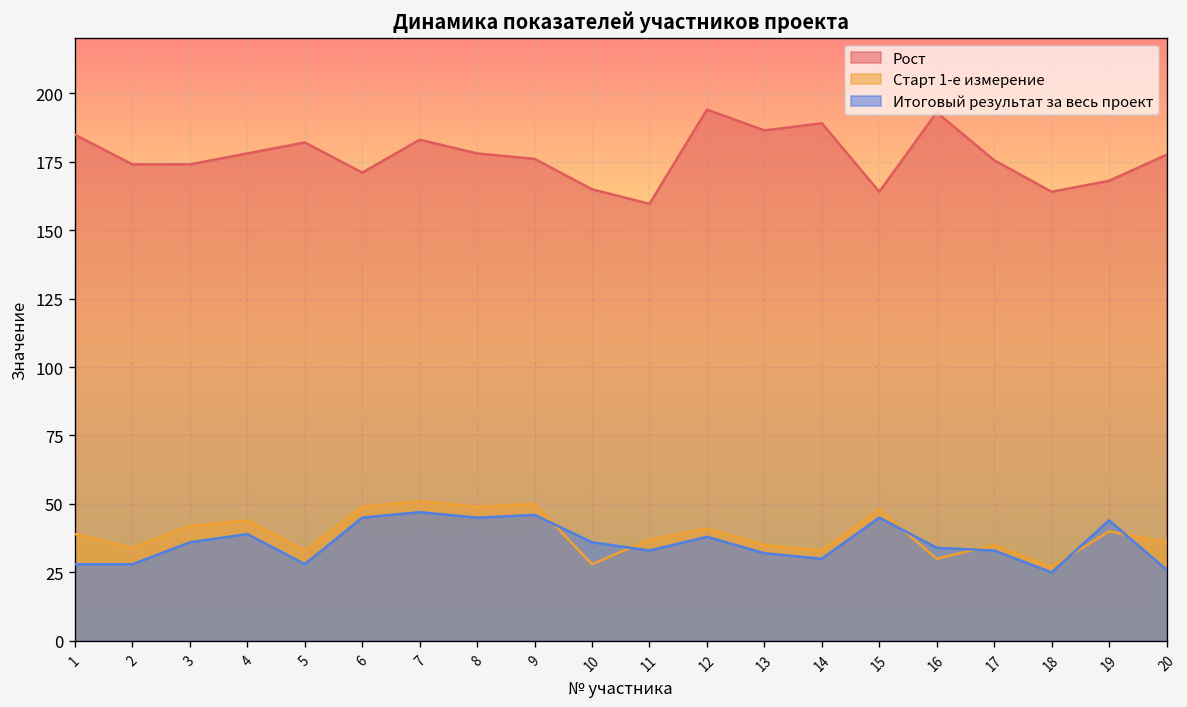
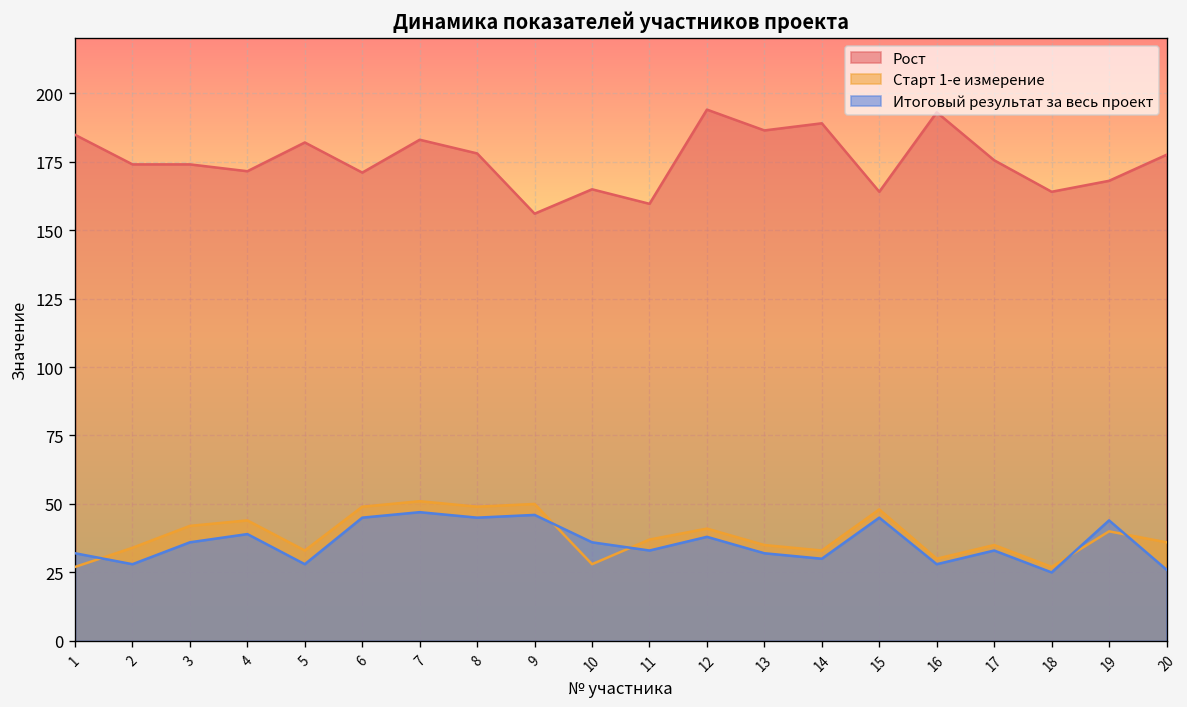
Старт 1-е измерение, 1: 39 -> 27
Итоговый результат за весь проект, 1: 28 -> 32
Рост, 4: 178 -> 172
Рост, 9: 176 -> 156
Итоговый результат за весь проект, 16: 34 -> 28
